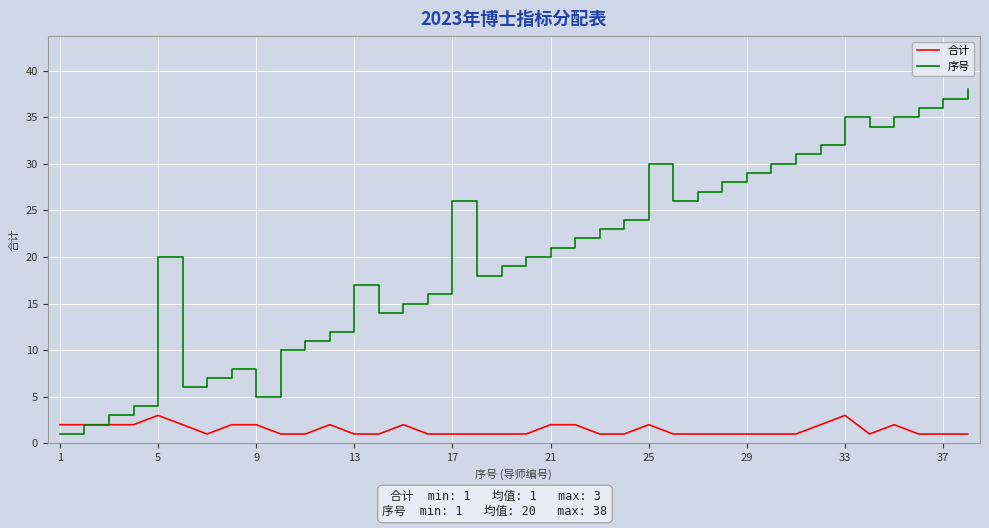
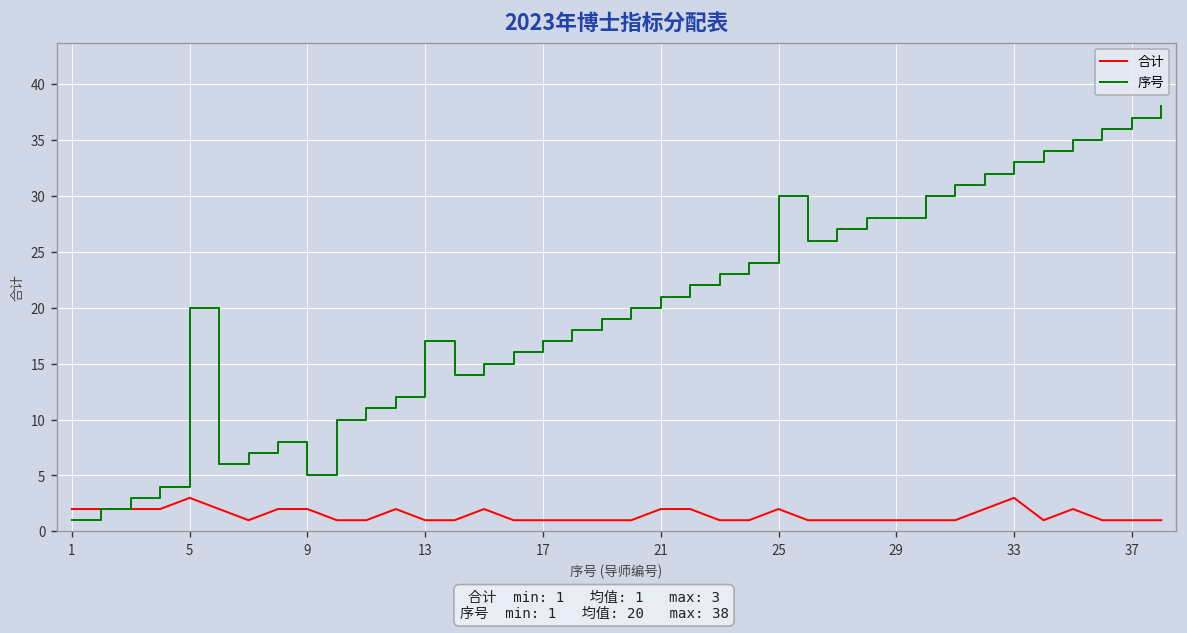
序号, 17: 26 -> 17
序号, 29: 29 -> 28
序号, 33: 35 -> 33
